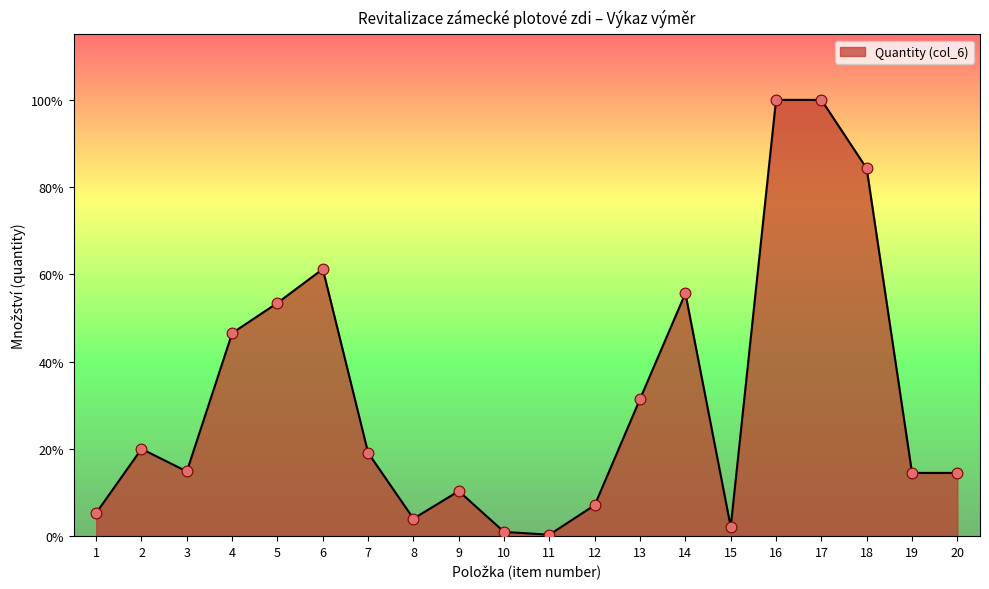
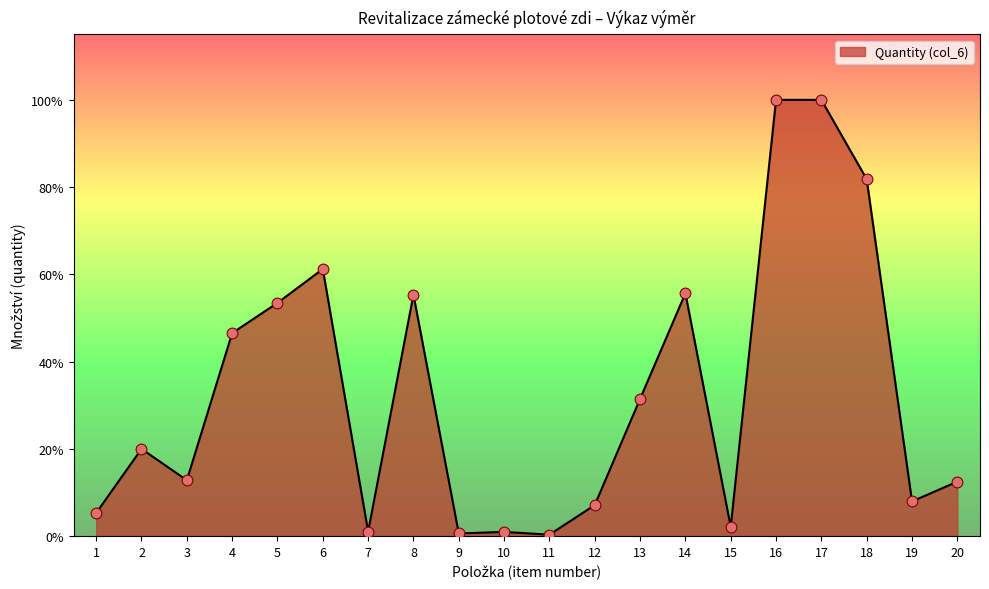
3: 15% -> 13%
7: 19% -> 1%
8: 4% -> 55%
9: 10% -> 1%
18: 84% -> 82%
19: 14% -> 8%
20: 14% -> 12%
